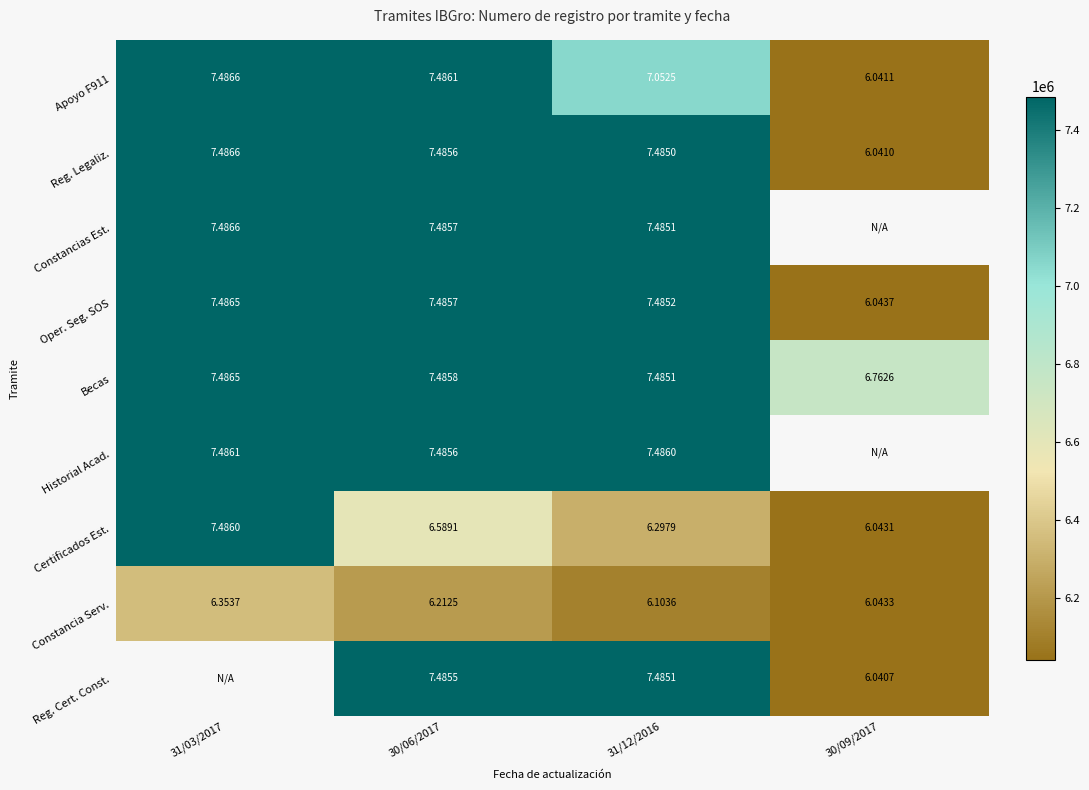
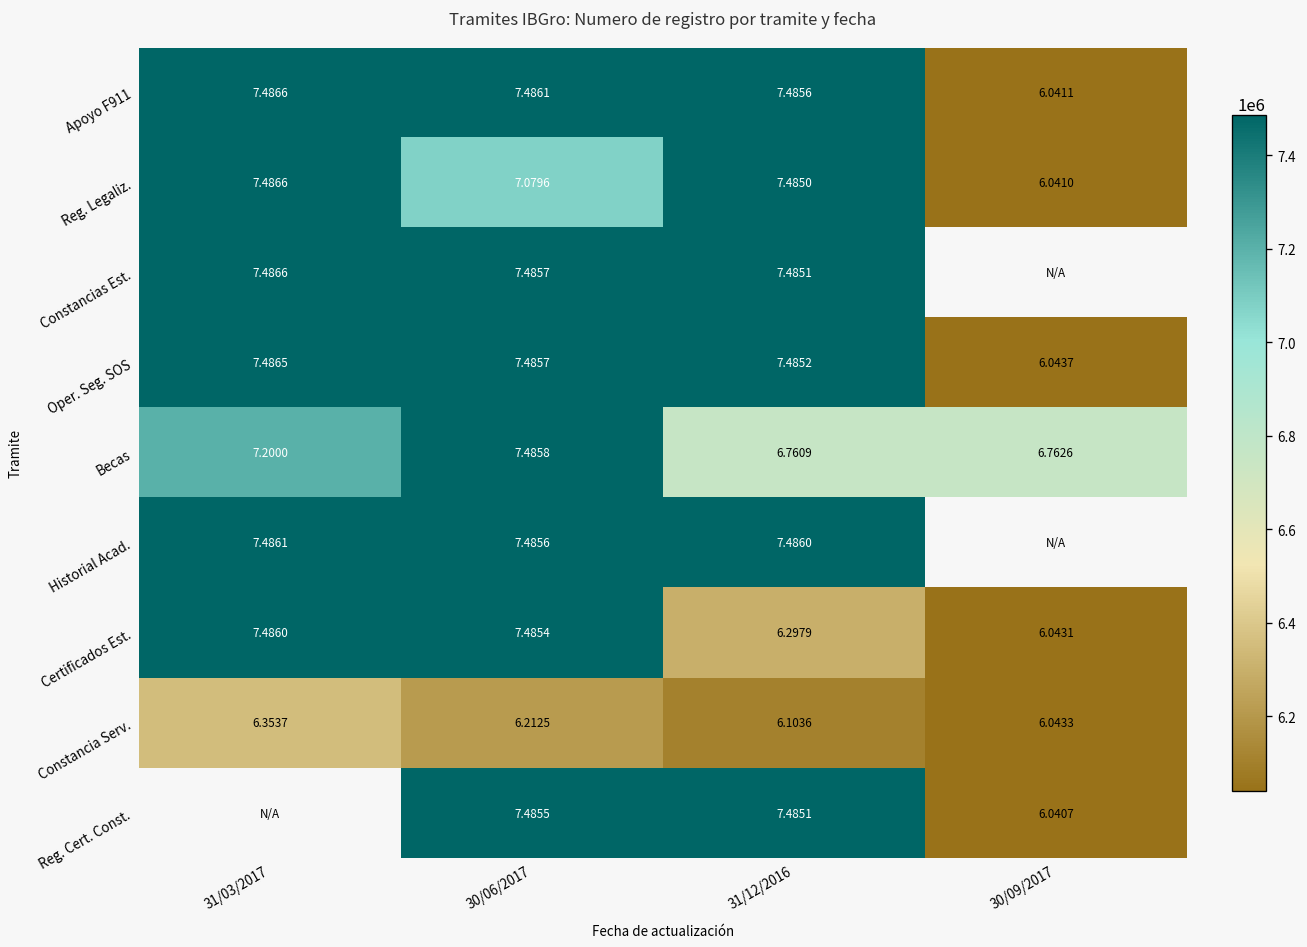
Apoyo F911, 31/12/2016: 7.0525 -> 7.4856
Reg. Legaliz., 30/06/2017: 7.4856 -> 7.0796
Becas, 31/03/2017: 7.4865 -> 7.2000
Becas, 31/12/2016: 7.4851 -> 6.7609
Certificados Est., 30/06/2017: 6.5891 -> 7.4854
